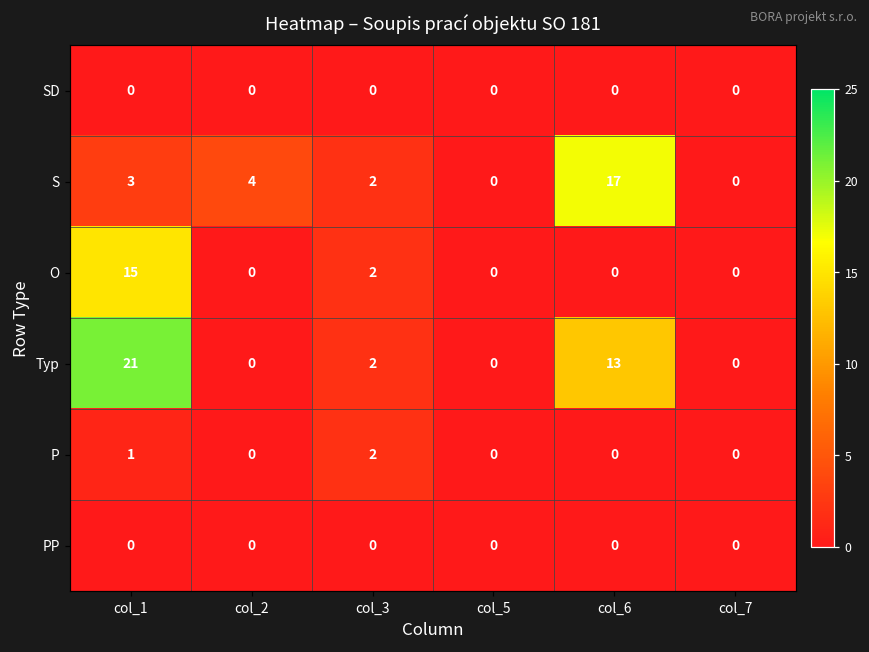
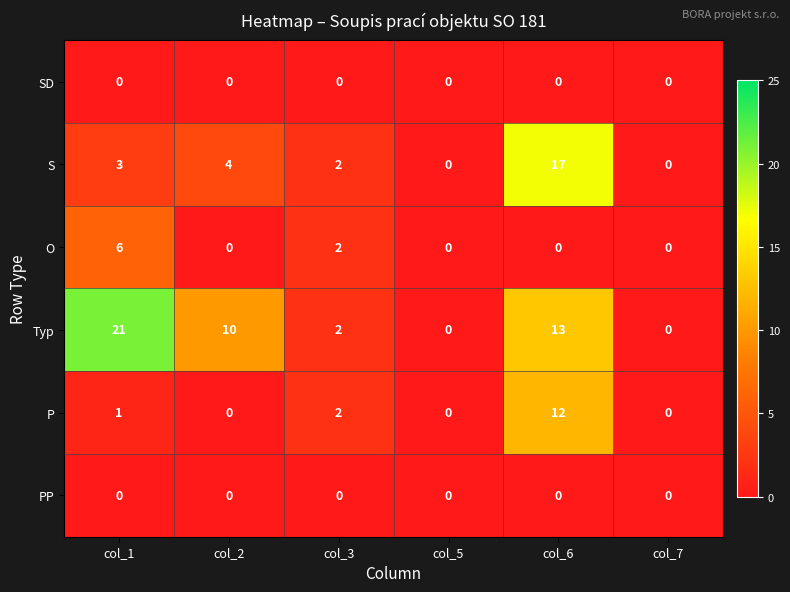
O, col_1: 15 -> 6
Typ, col_2: 0 -> 10
P, col_6: 0 -> 12
